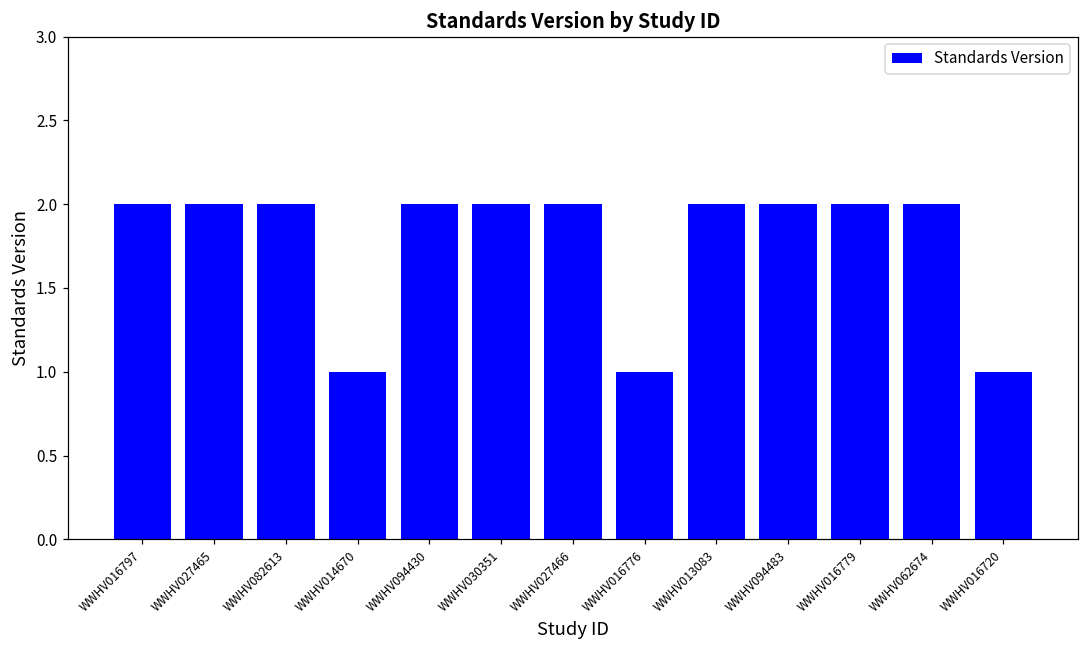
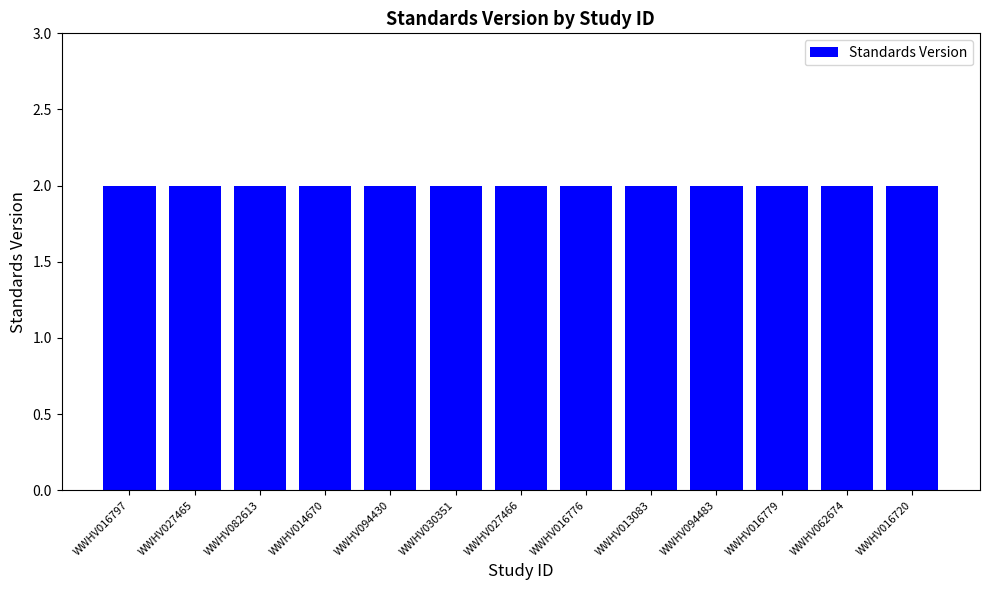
WWHV014670: 1 -> 2
WWHV016776: 1 -> 2
WWHV016720: 1 -> 2
